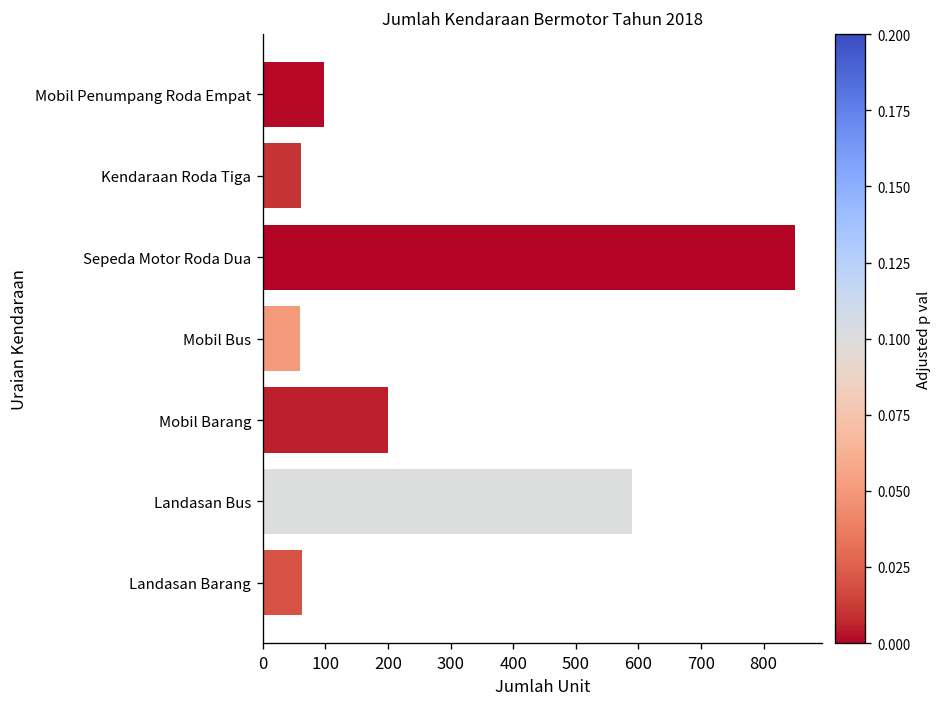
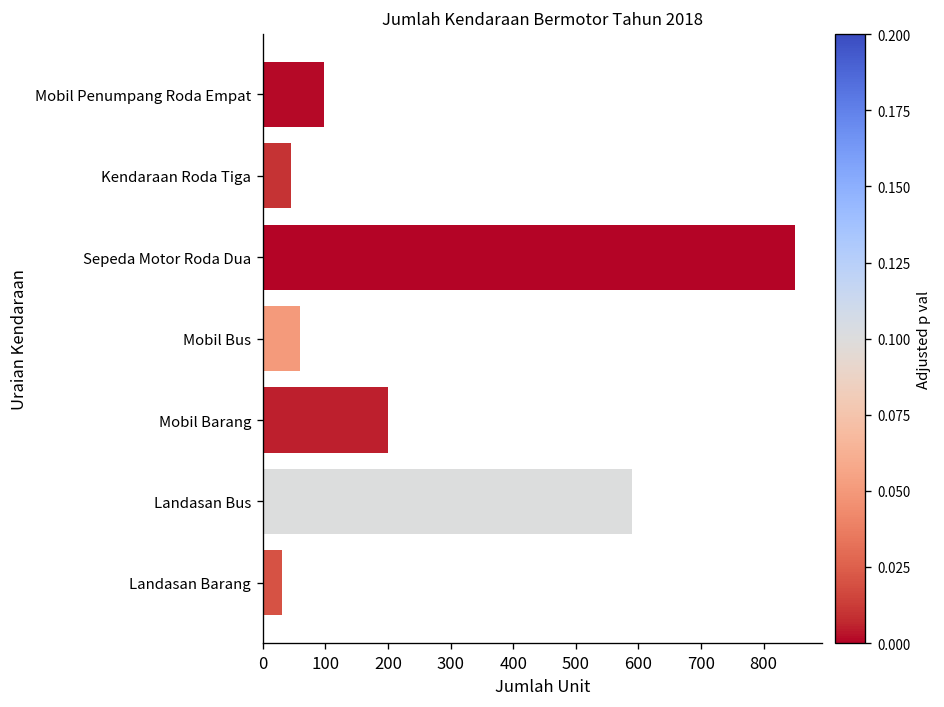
Kendaraan Roda Tiga: 60 -> 50
Landasan Barang: 60 -> 30
